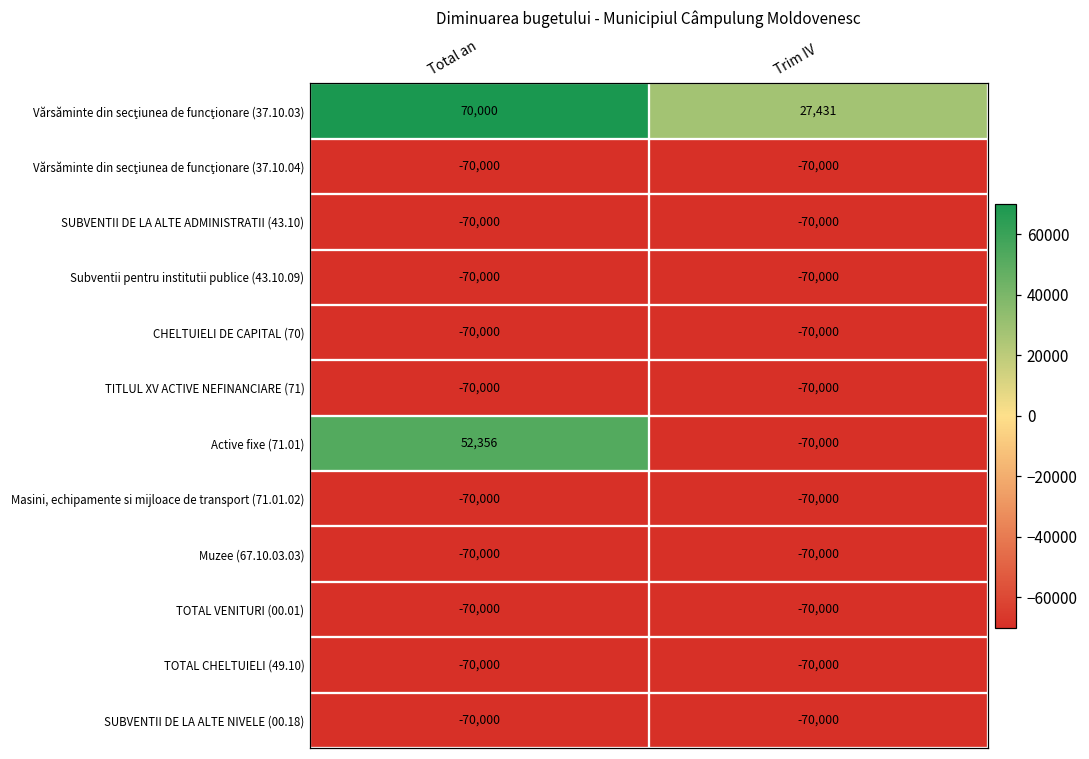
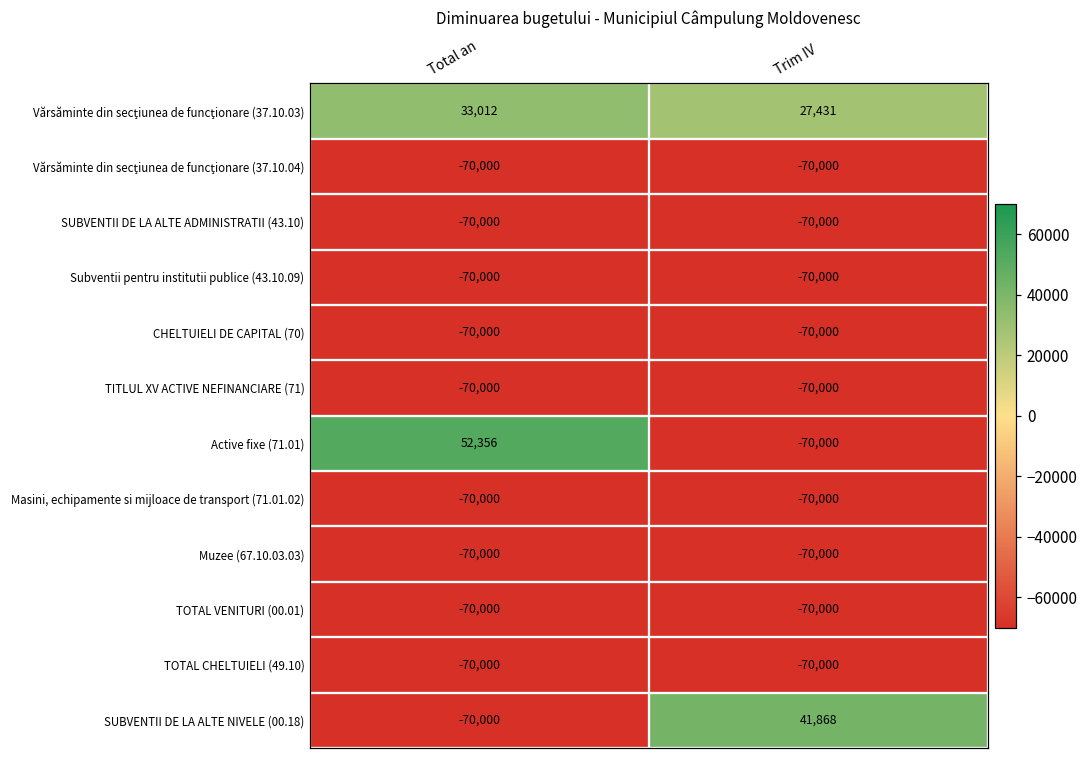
Vărsăminte din secţiunea de funcţionare (37.10.03), Total an: 70,000 -> 33,012
SUBVENTII DE LA ALTE NIVELE (00.18), Trim IV: -70,000 -> 41,868
